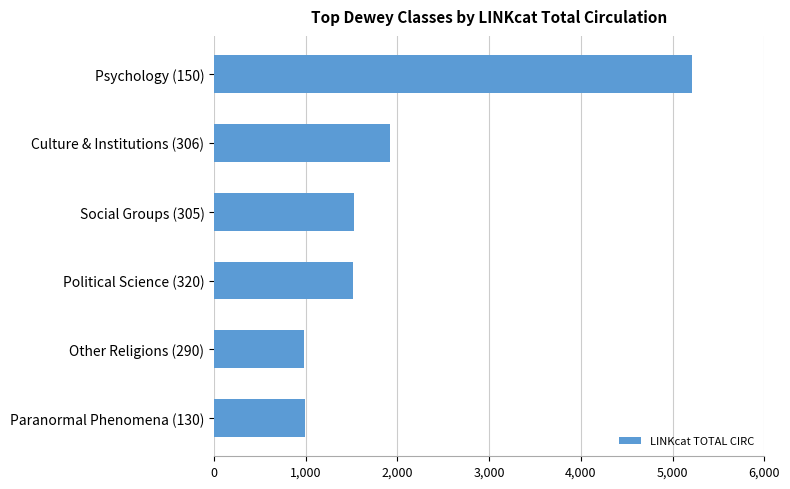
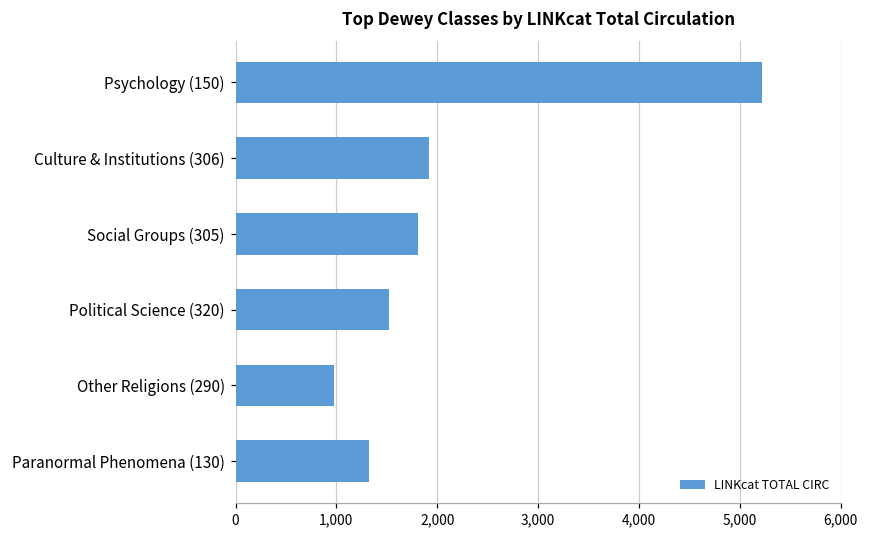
Social Groups (305): 1,500 -> 1,800
Paranormal Phenomena (130): 1,000 -> 1,300
